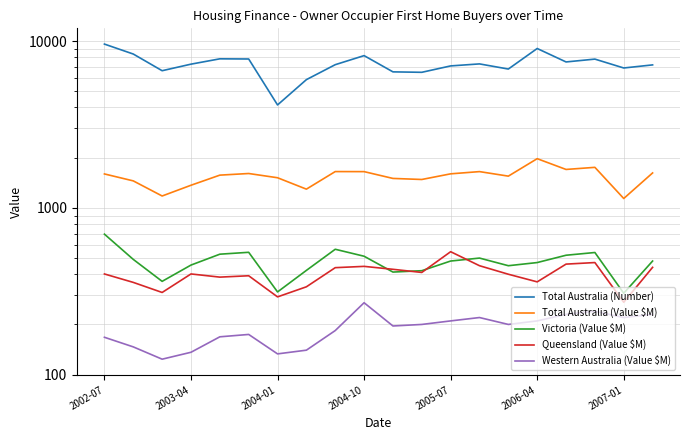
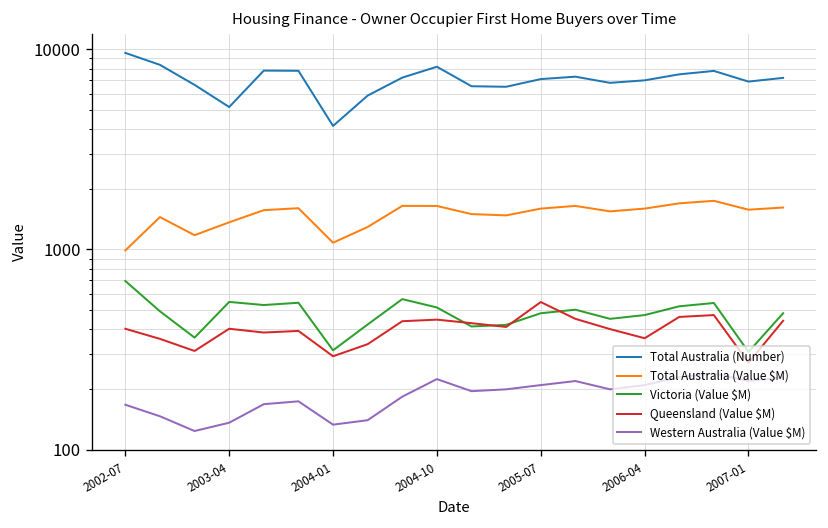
Total Australia (Value $M), 2002-07: 1600 -> 1000
Total Australia (Number), 2003-04: 7000 -> 5100
Victoria (Value $M), 2003-04: 450 -> 550
Total Australia (Value $M), 2004-01: 1500 -> 1100
Western Australia (Value $M), 2004-10: 270 -> 230
Total Australia (Number), 2006-04: 9000 -> 7000
Total Australia (Value $M), 2006-04: 2000 -> 1600
Total Australia (Value $M), 2007-01: 1100 -> 1600
